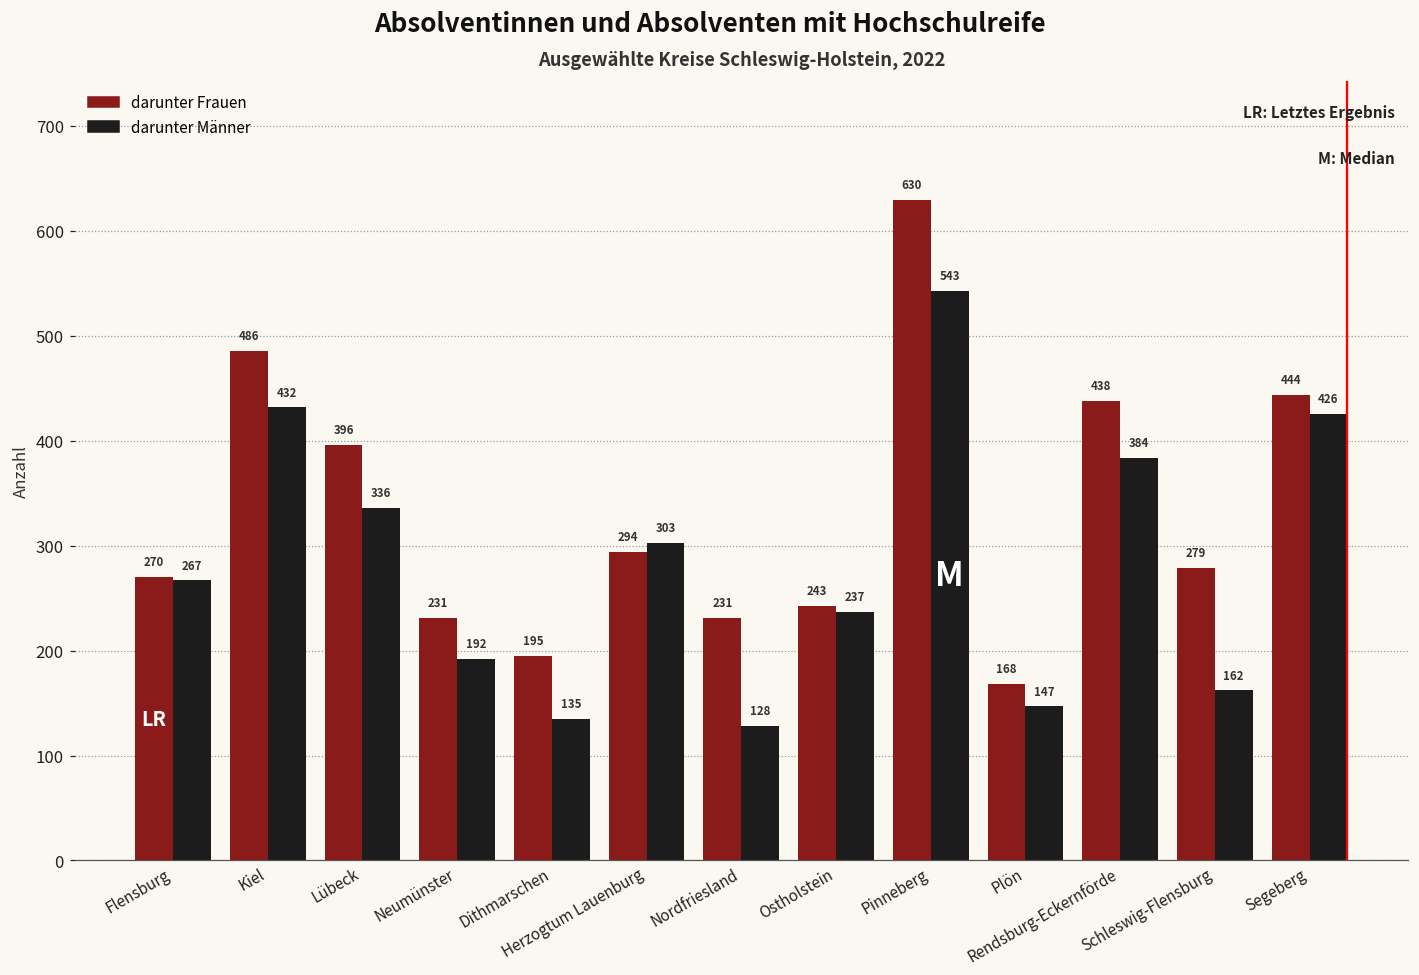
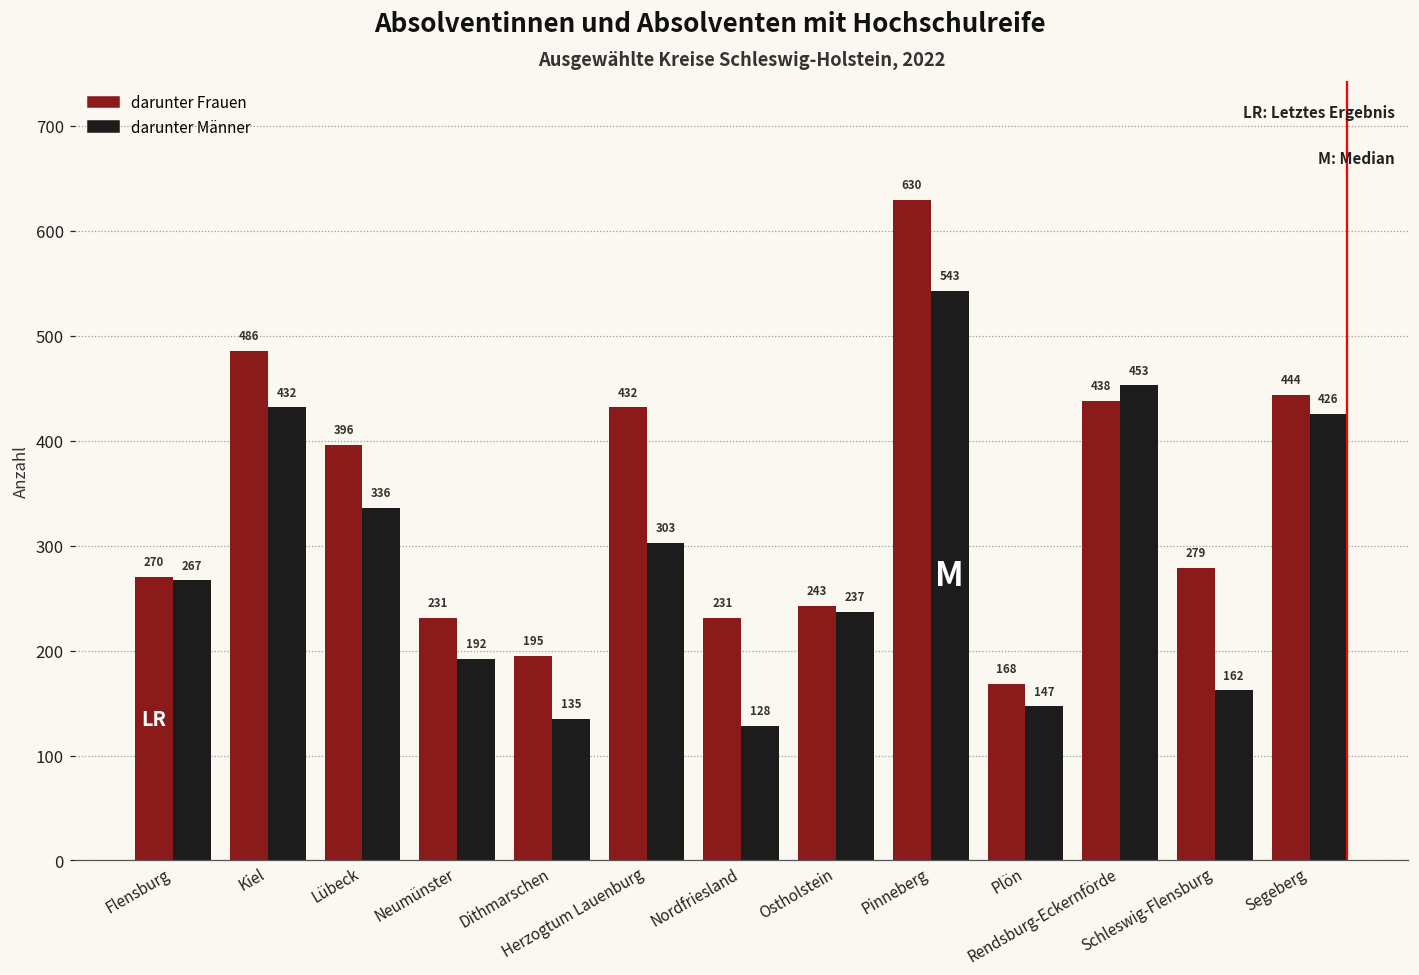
darunter Frauen, Herzogtum Lauenburg: 294 -> 432
darunter Männer, Rendsburg-Eckernförde: 384 -> 453
